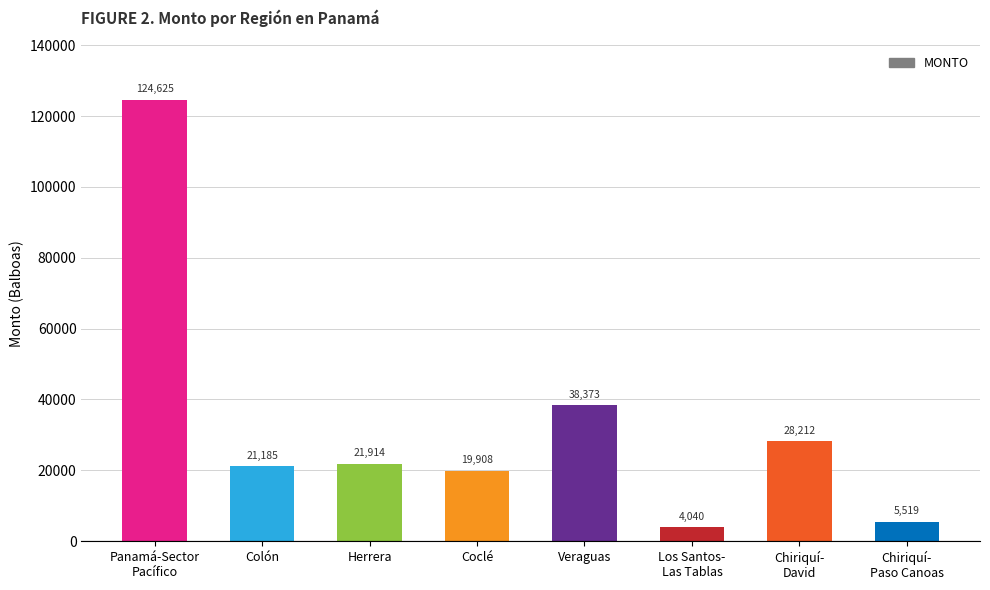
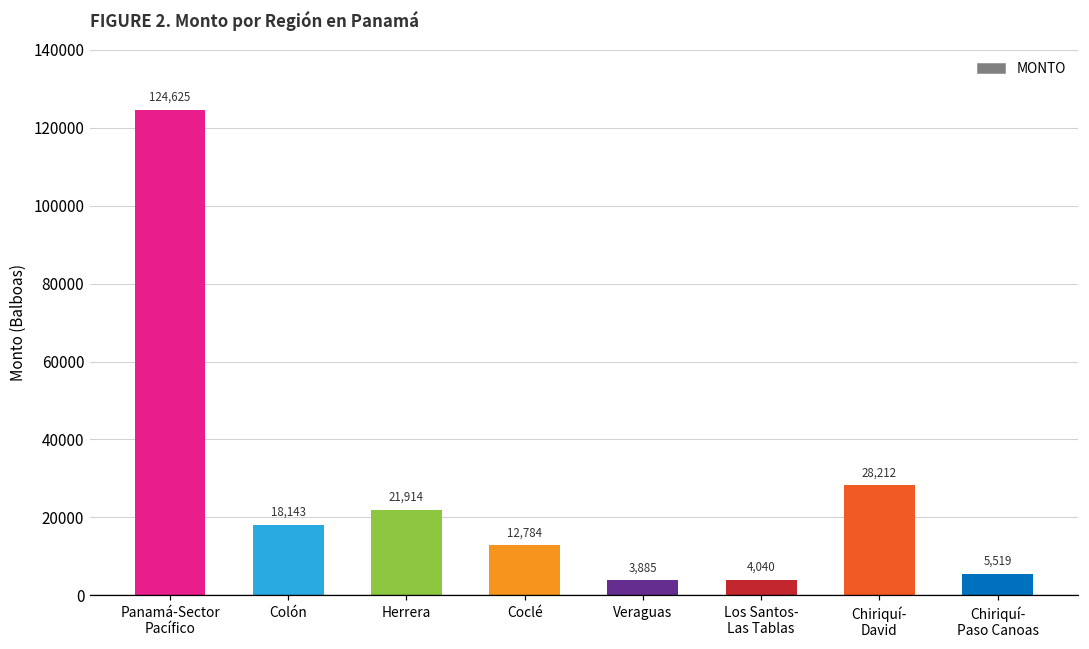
Colón: 21,185 -> 18,143
Coclé: 19,908 -> 12,784
Veraguas: 38,373 -> 3,885
